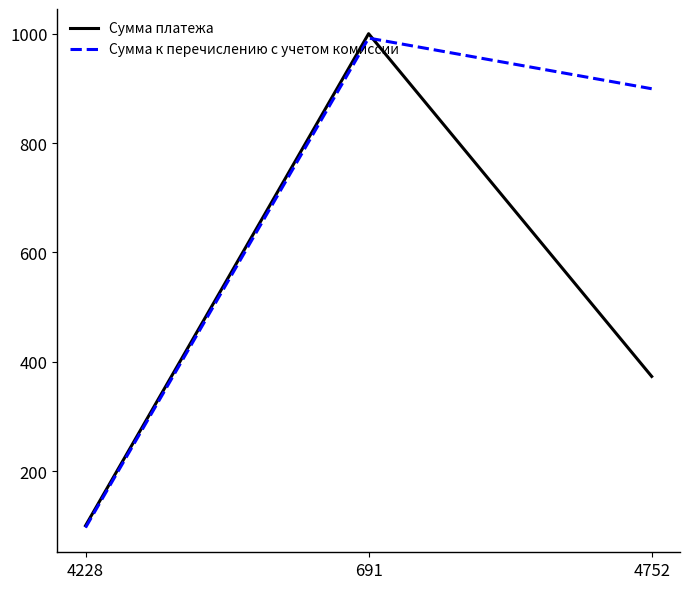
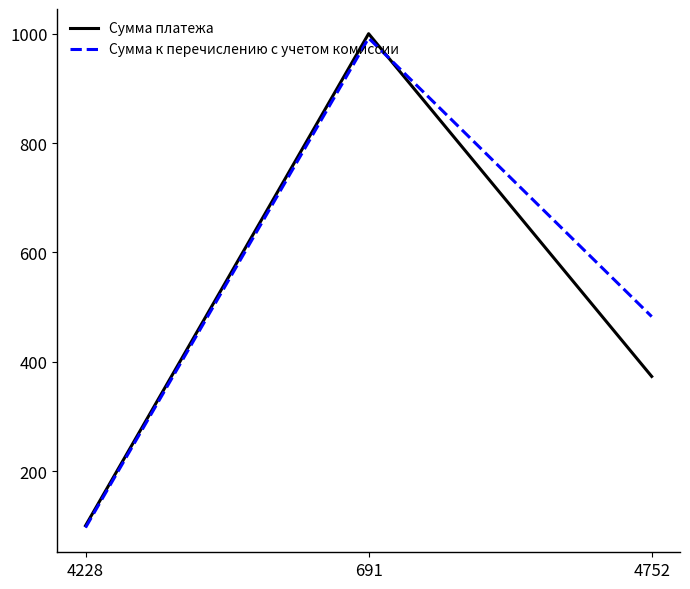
Сумма к перечислению с учетом комиссии, 4752: 900 -> 480
